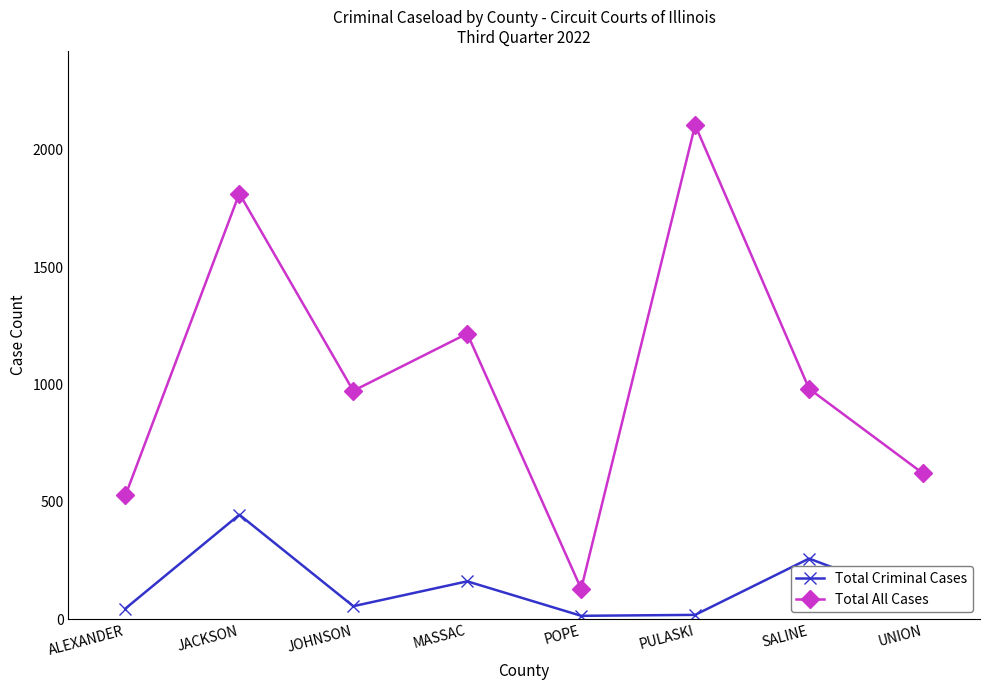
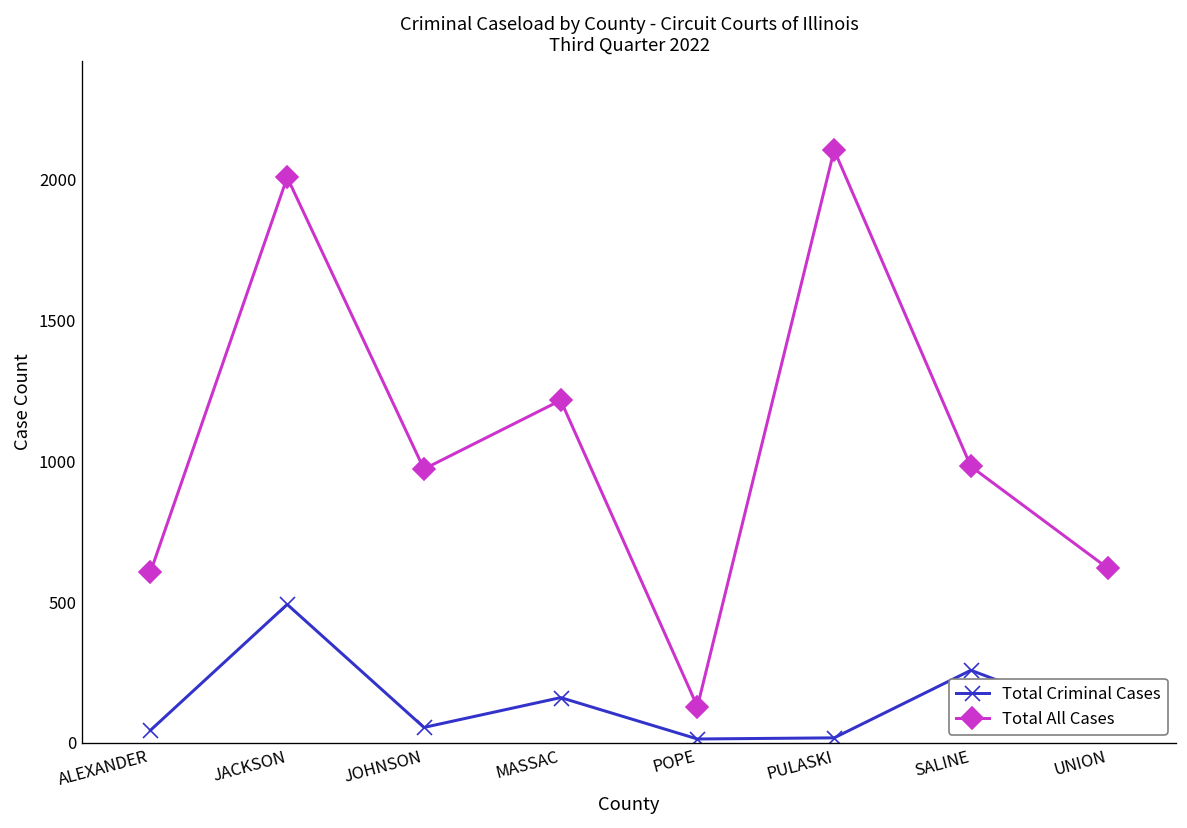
Total All Cases, ALEXANDER: 530 -> 610
Total Criminal Cases, JACKSON: 450 -> 490
Total All Cases, JACKSON: 1810 -> 2010
